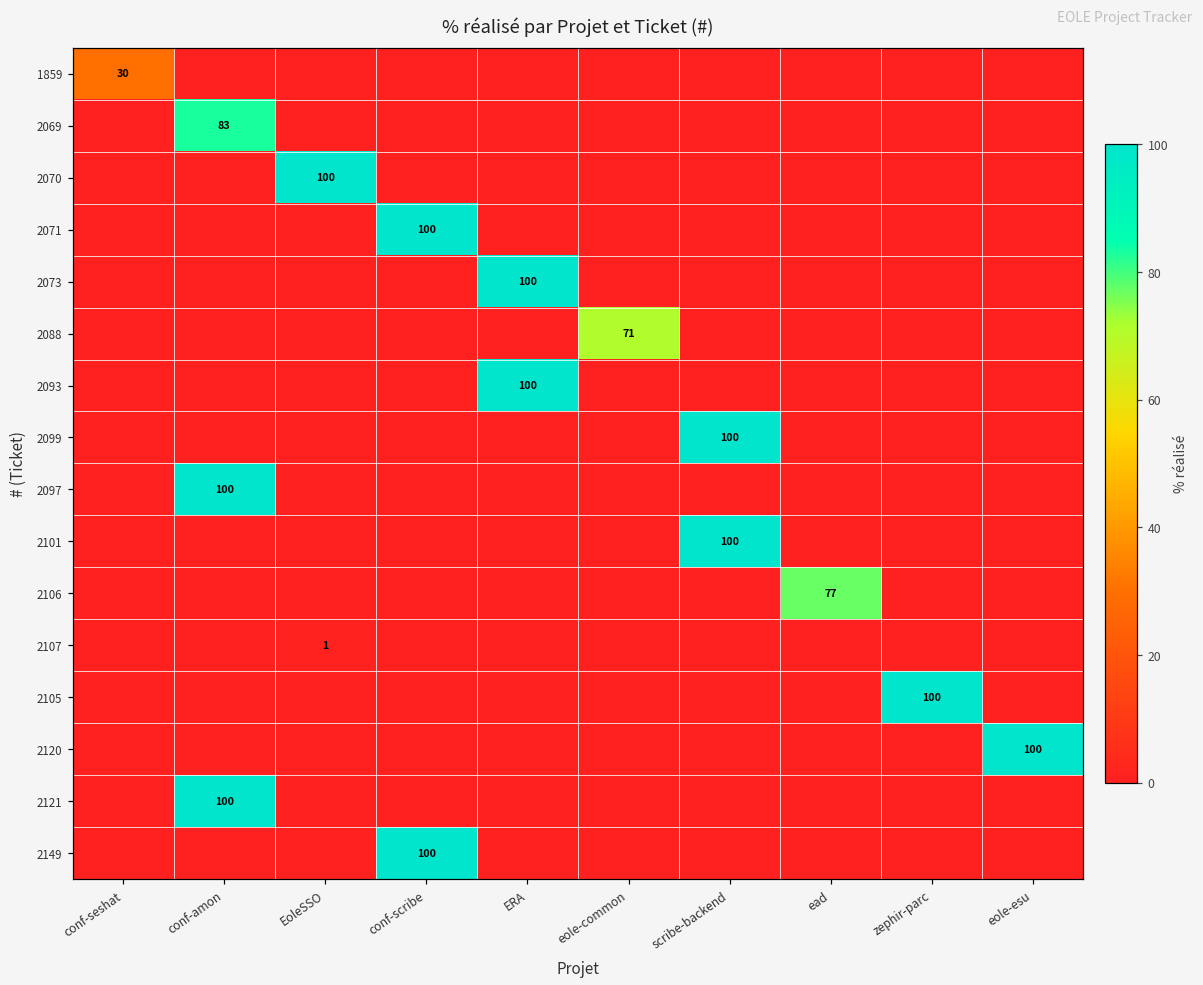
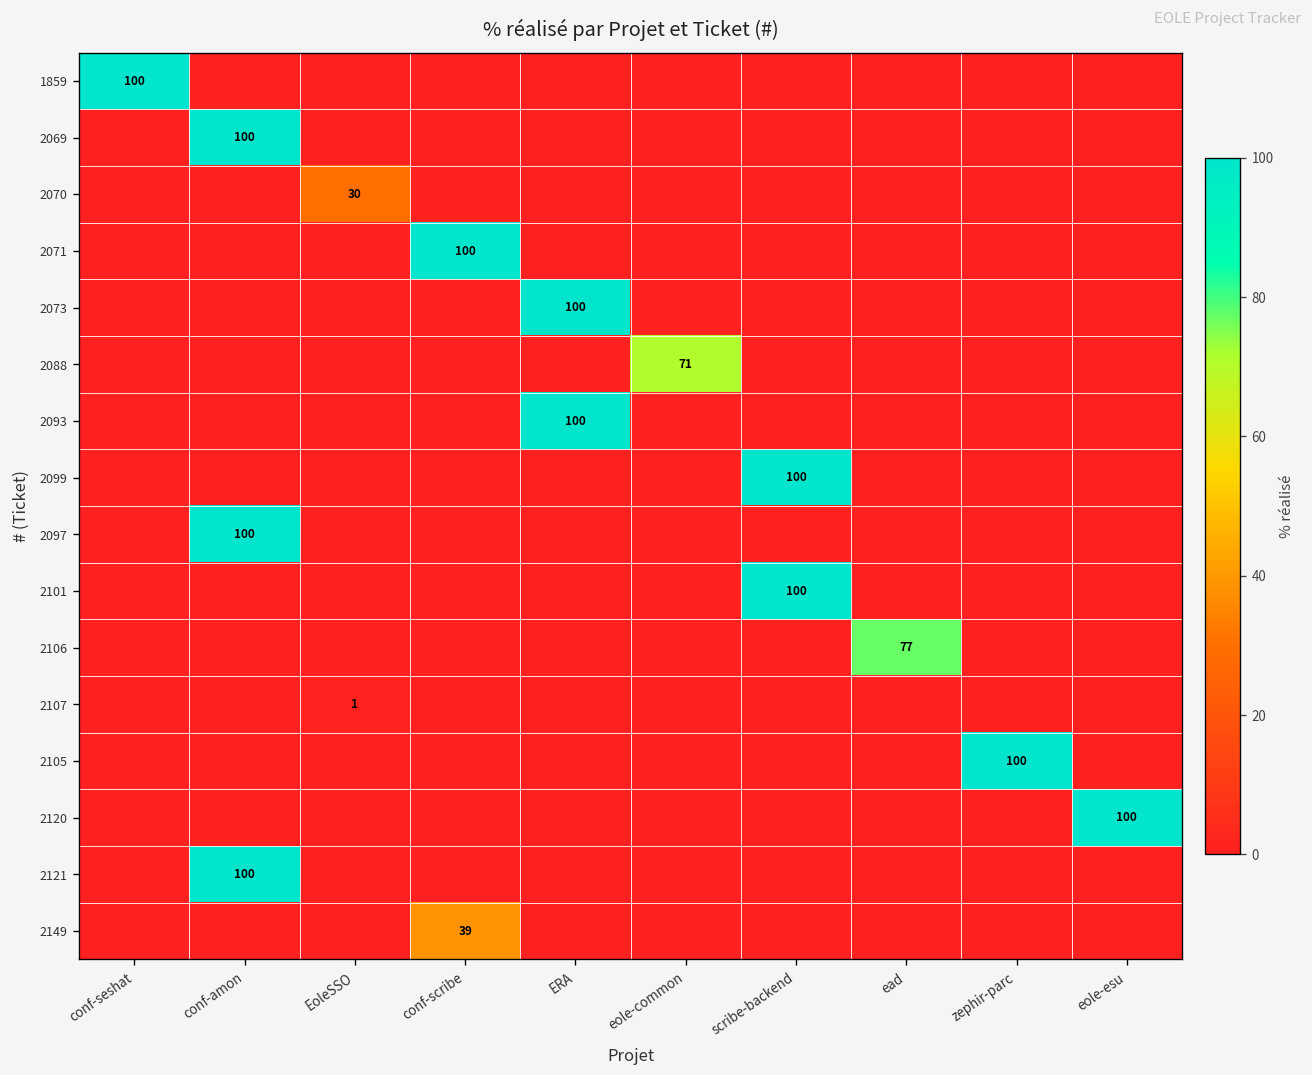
1859, conf-seshat: 30 -> 100
2069, conf-amon: 83 -> 100
2070, EoleSSO: 100 -> 30
2149, conf-scribe: 100 -> 39
